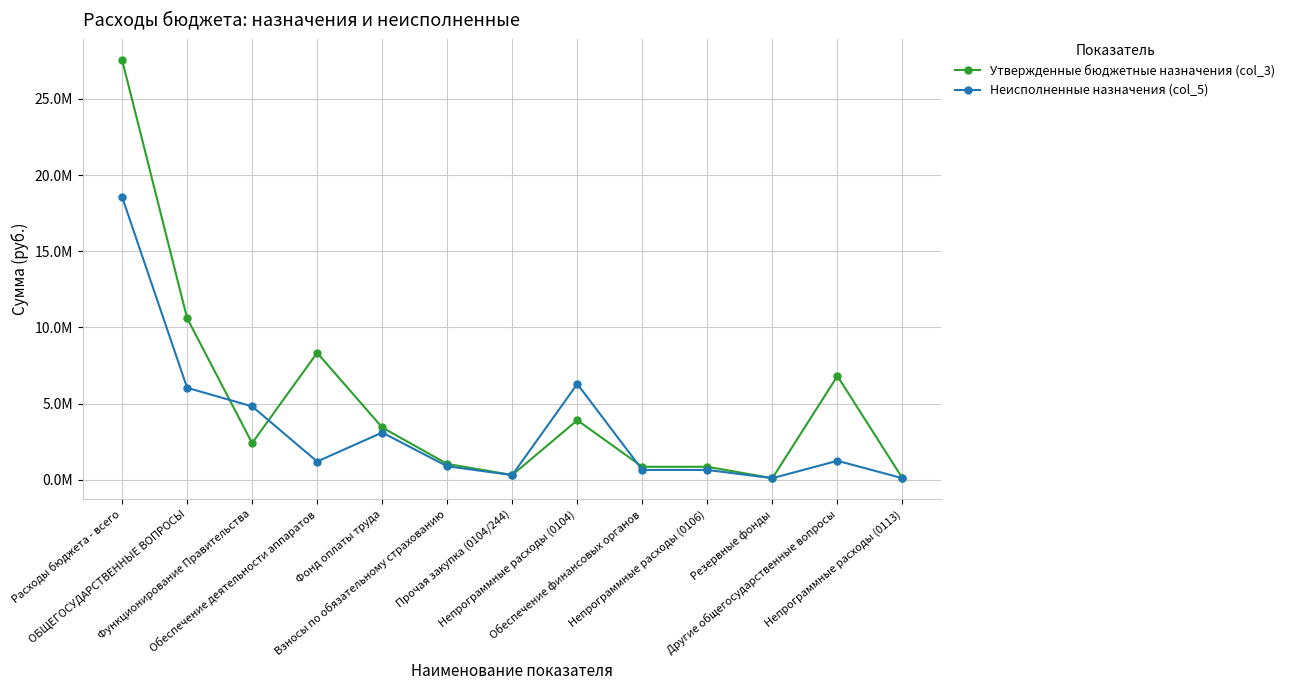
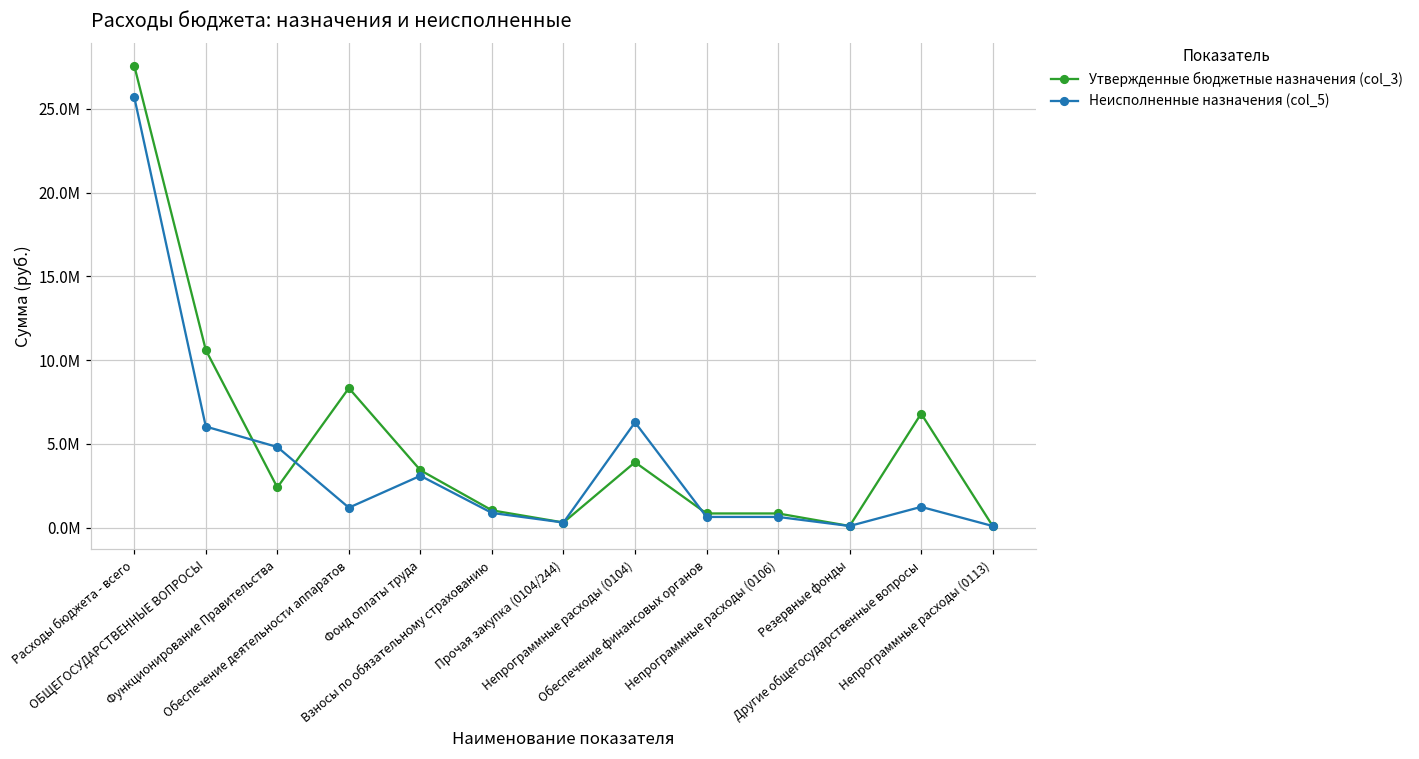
Неисполненные назначения (col_5), Расходы бюджета - всего: 18600000 -> 25700000
